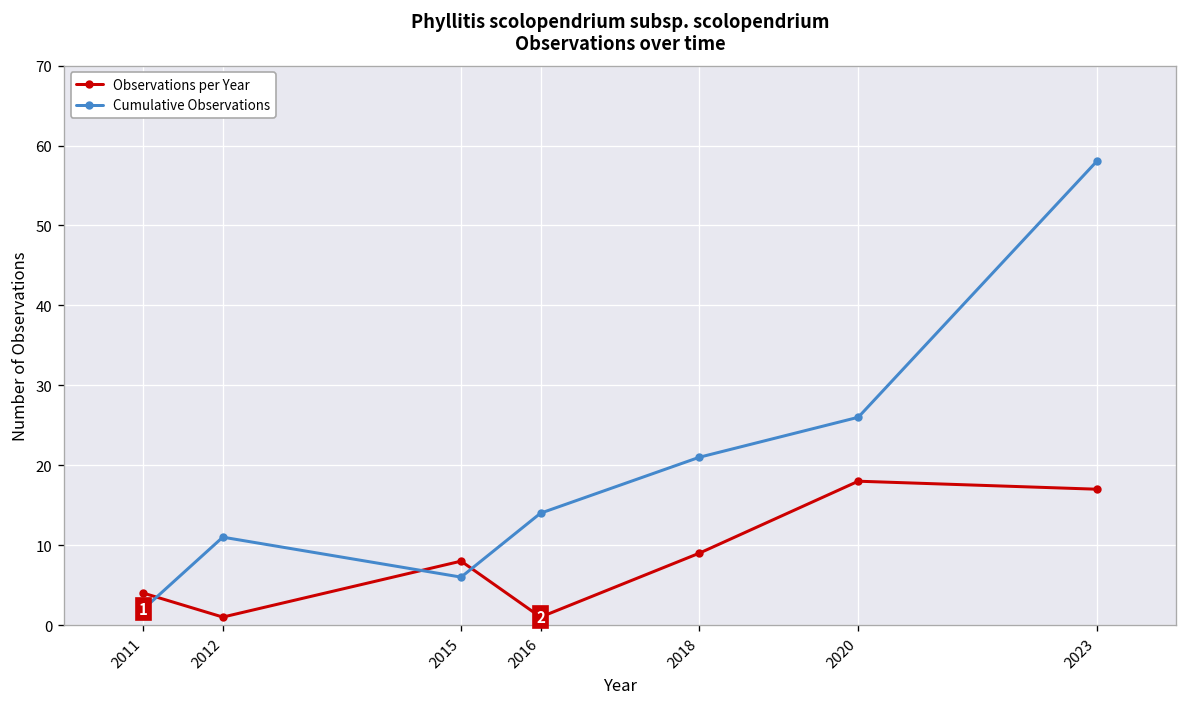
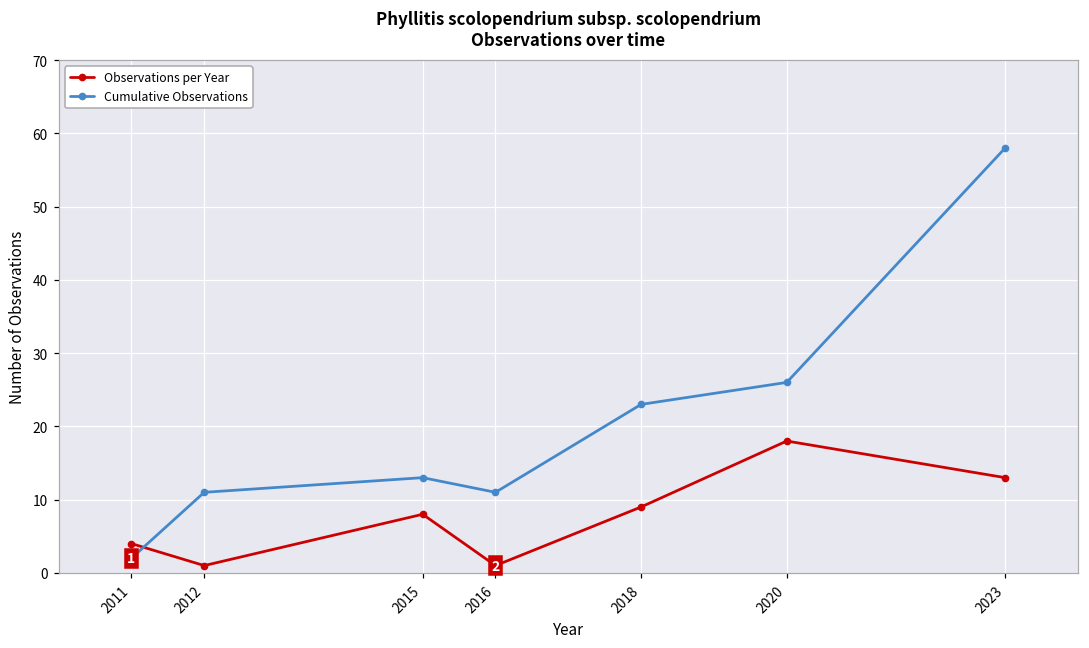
Cumulative Observations, 2015: 6 -> 13
Cumulative Observations, 2016: 14 -> 11
Cumulative Observations, 2018: 21 -> 23
Observations per Year, 2023: 17 -> 13
